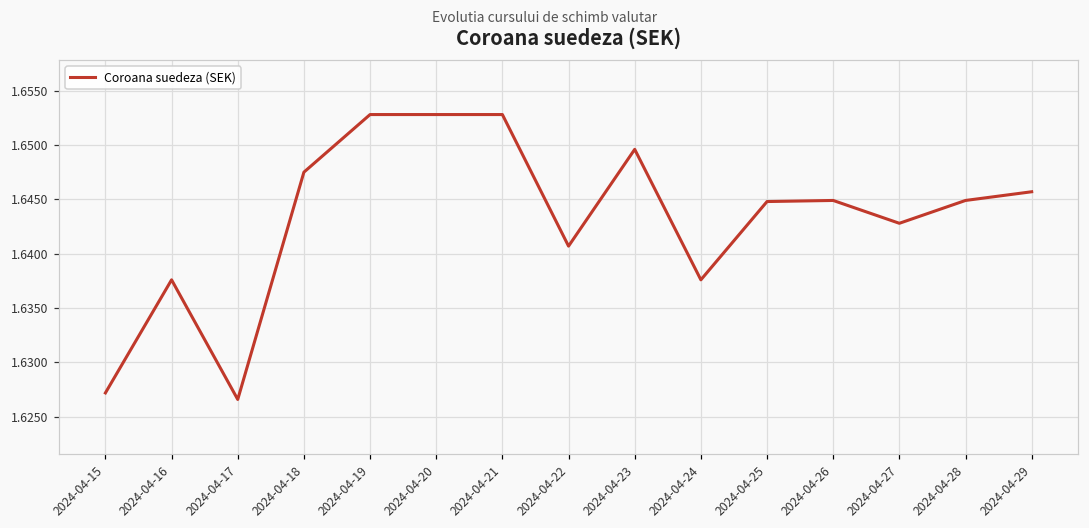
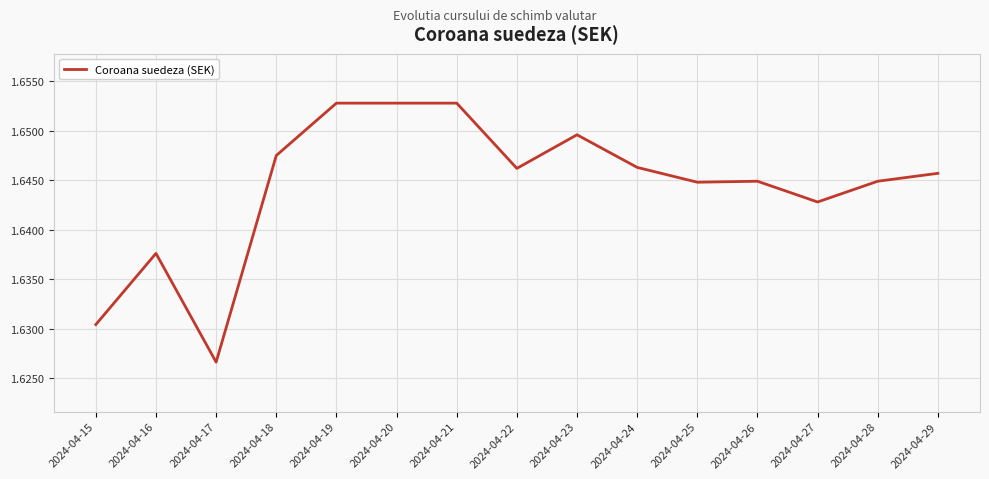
2024-04-15: 1.627 -> 1.630
2024-04-22: 1.641 -> 1.646
2024-04-24: 1.638 -> 1.646
